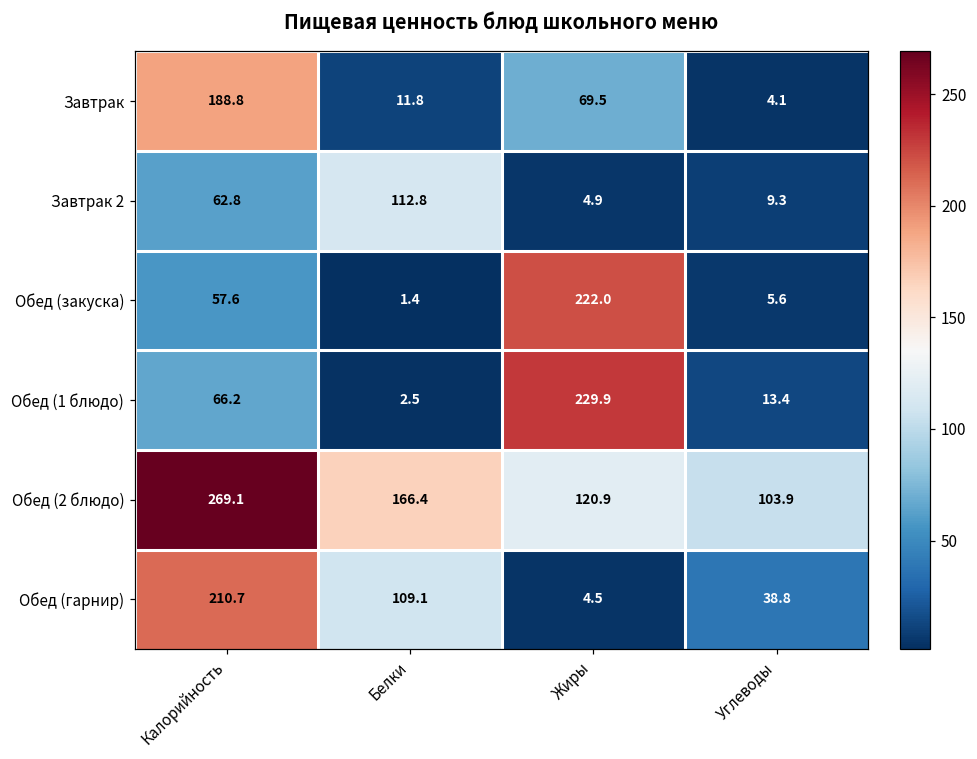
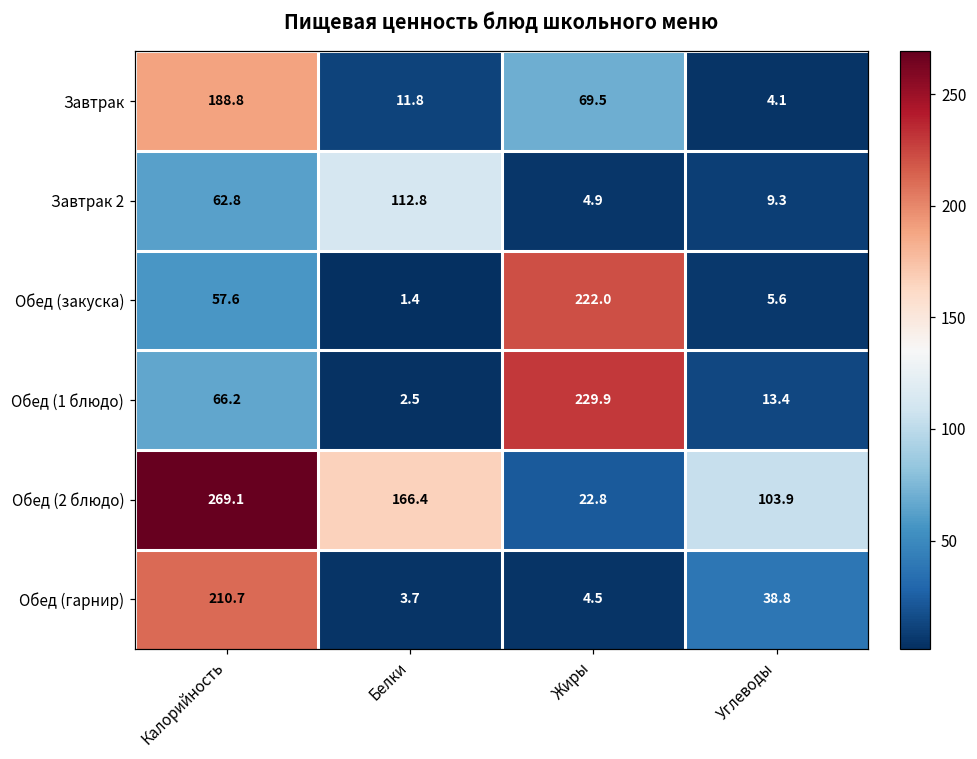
Обед (2 блюдо), Жиры: 120.9 -> 22.8
Обед (гарнир), Белки: 109.1 -> 3.7
